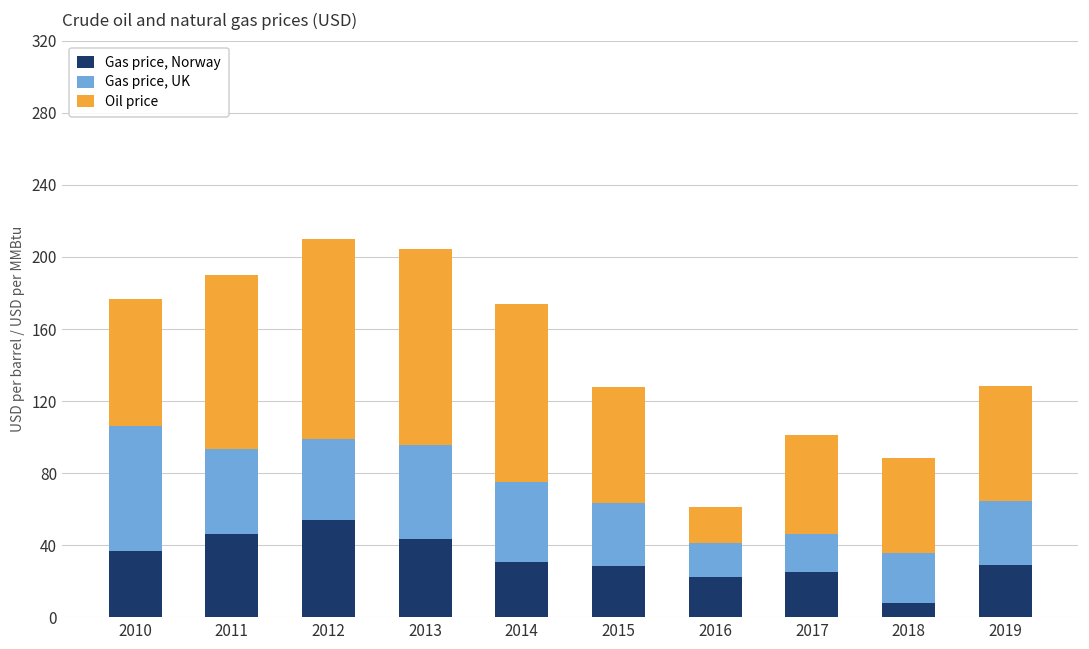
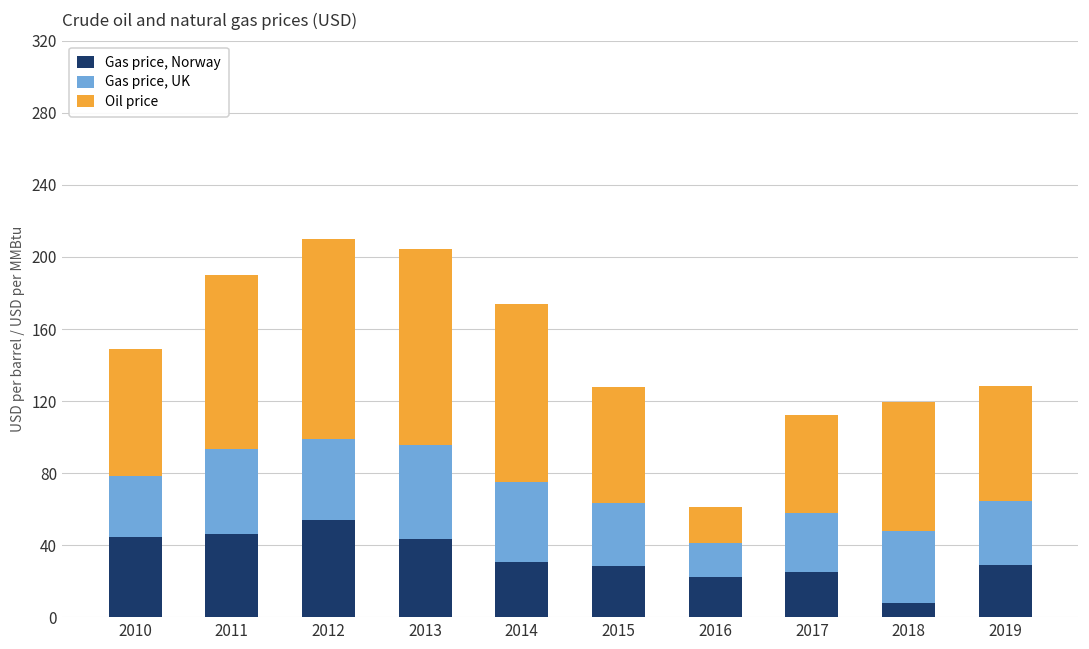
Gas price, Norway, 2010: 37 -> 44
Gas price, UK, 2010: 69 -> 34
Gas price, UK, 2017: 21 -> 32
Gas price, UK, 2018: 28 -> 40
Oil price, 2018: 53 -> 71
